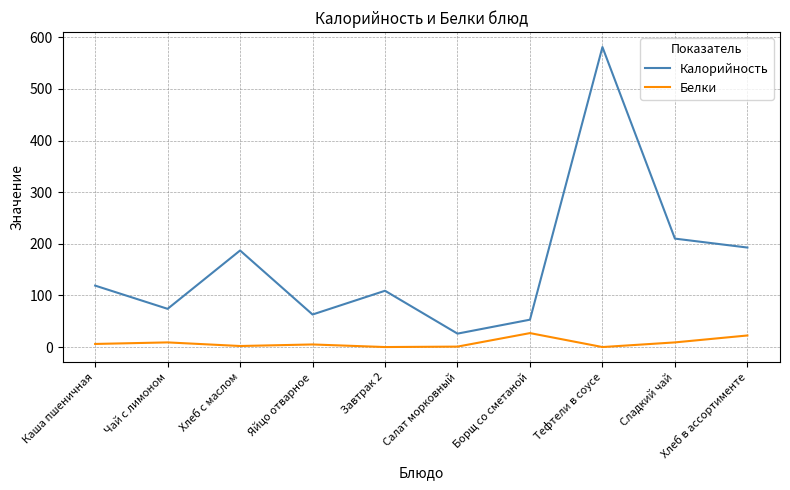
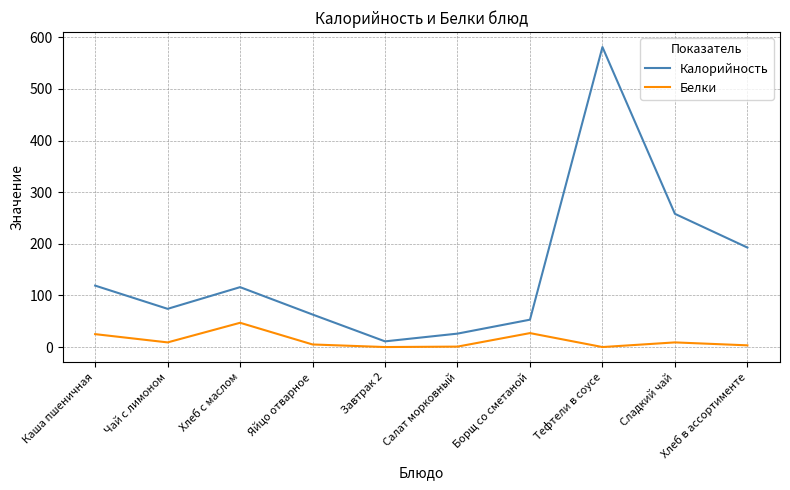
Белки, Каша пшеничная: 10 -> 30
Калорийность, Хлеб с маслом: 190 -> 120
Белки, Хлеб с маслом: 0 -> 50
Калорийность, Завтрак 2: 110 -> 10
Калорийность, Сладкий чай: 210 -> 260
Белки, Хлеб в ассортименте: 20 -> 0
